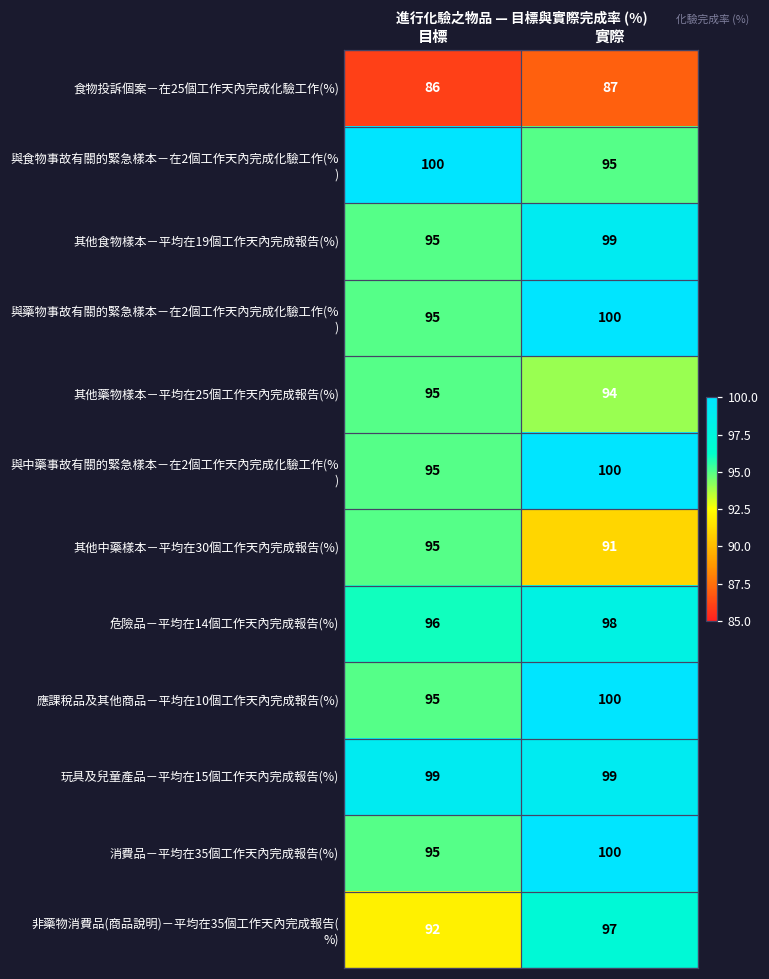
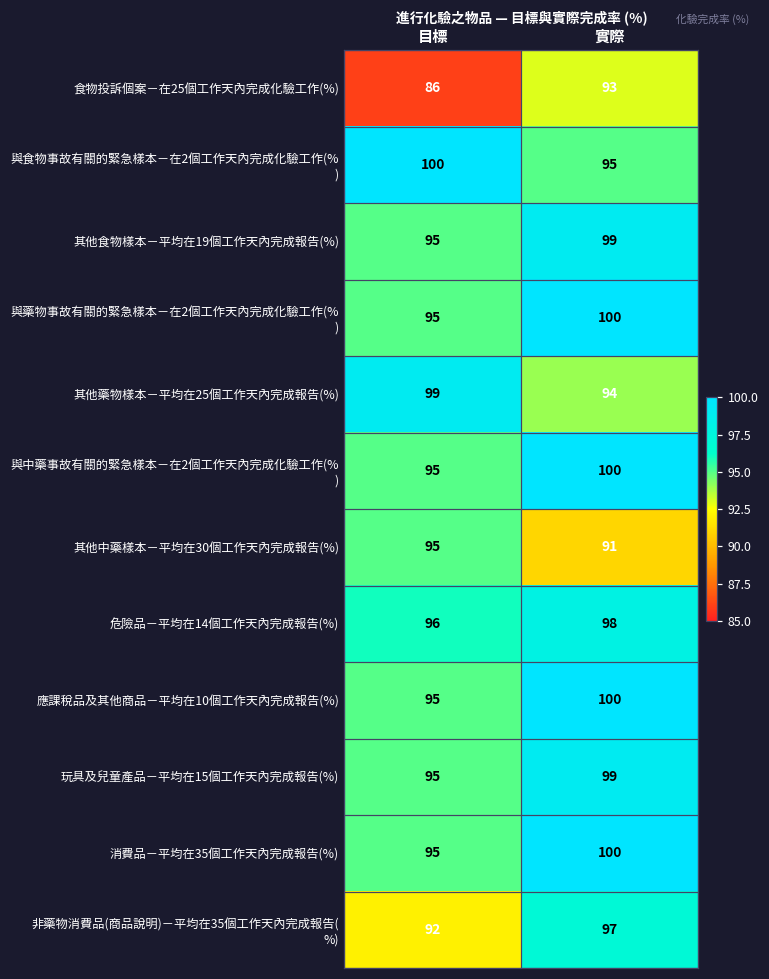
食物投訴個案－在25個工作天內完成化驗工作(%), 實際: 87 -> 93
其他藥物樣本－平均在25個工作天內完成報告(%), 目標: 95 -> 99
玩具及兒童產品－平均在15個工作天內完成報告(%), 目標: 99 -> 95
